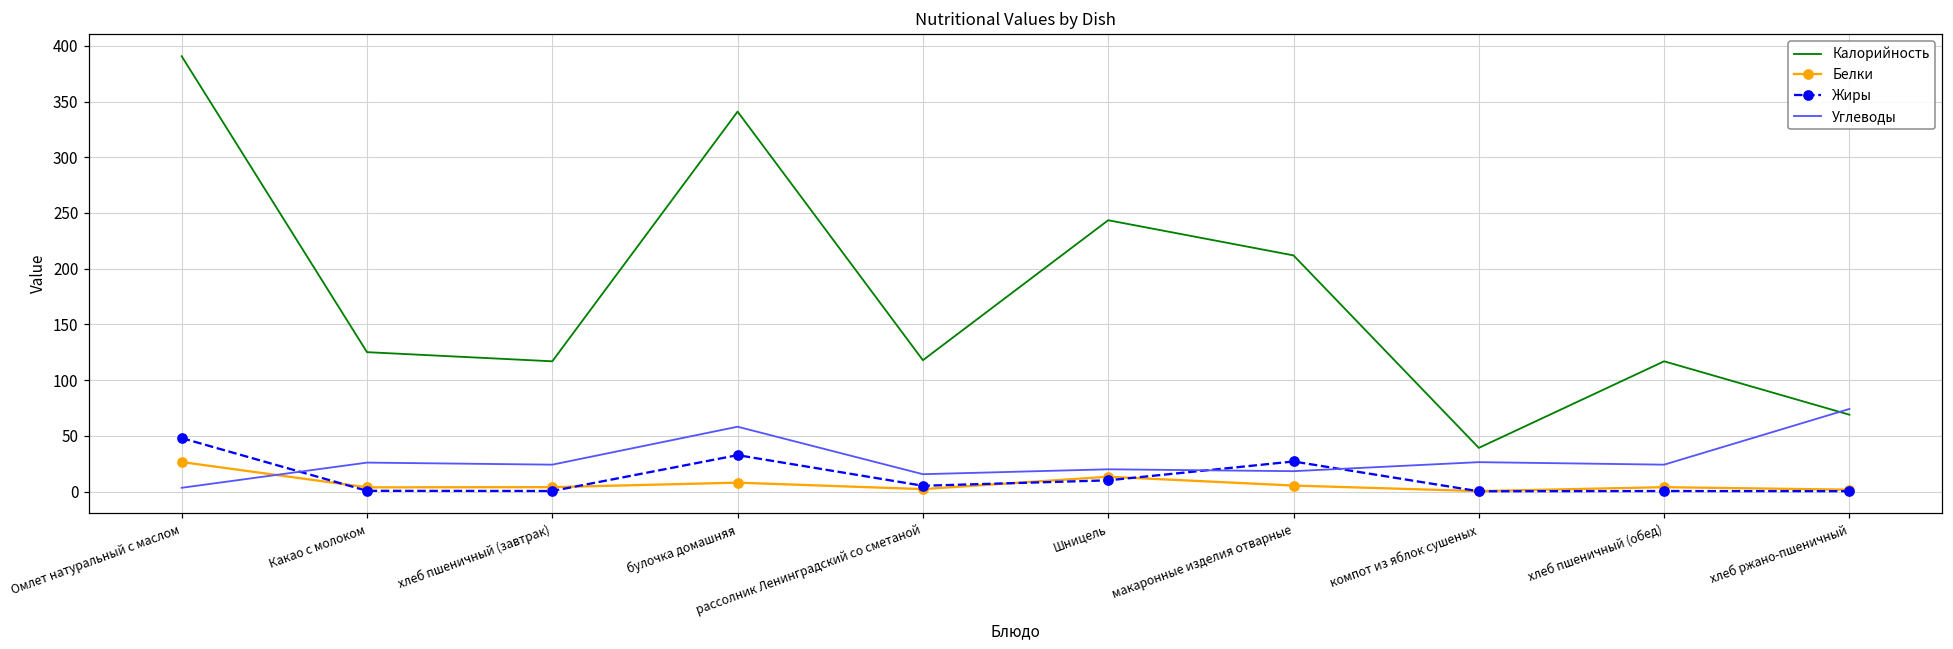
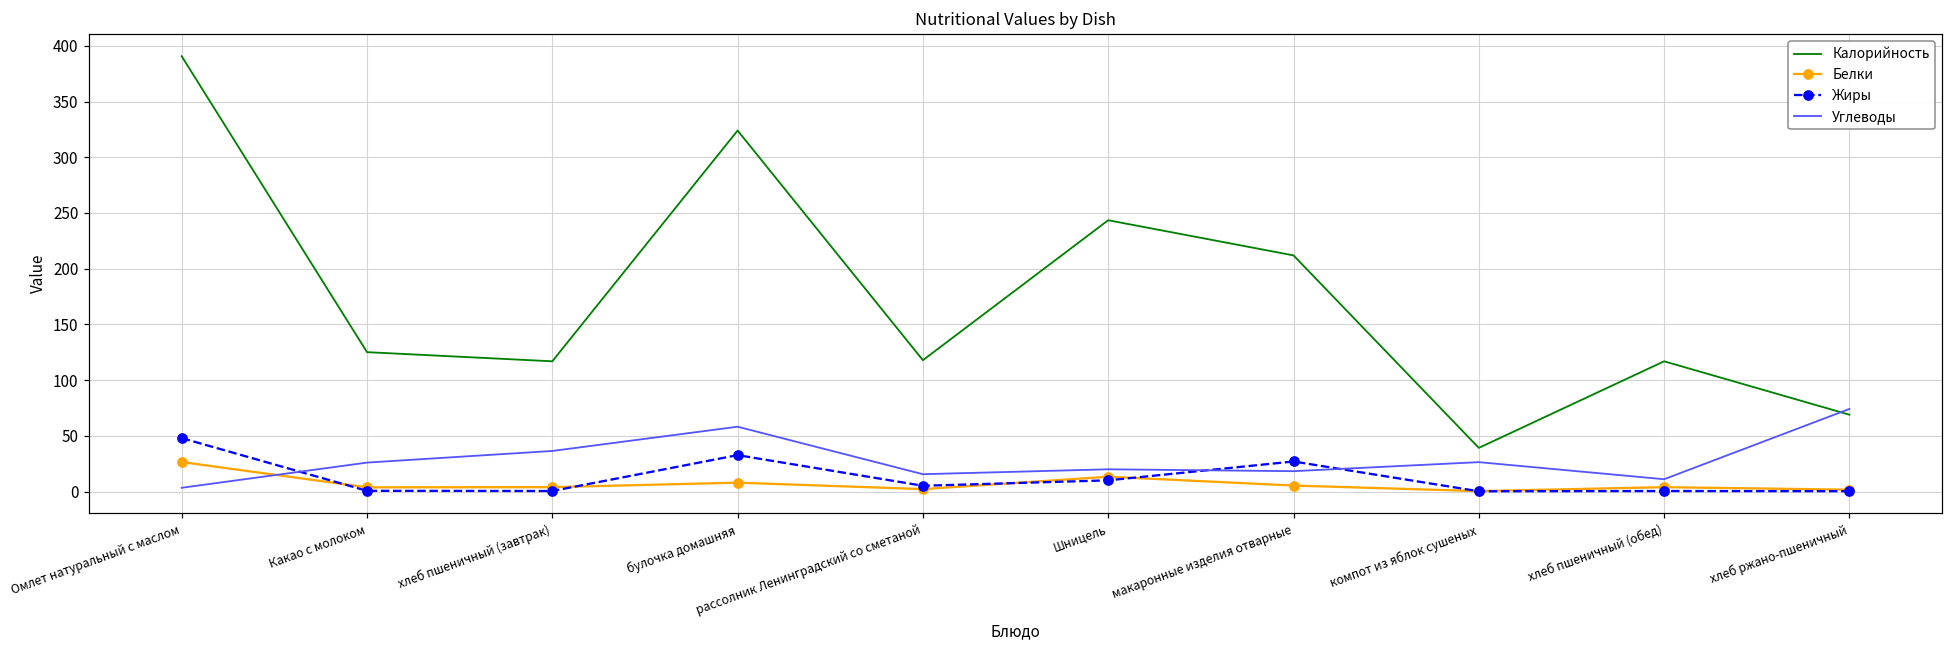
Углеводы, хлеб пшеничный (завтрак): 24 -> 36
Калорийность, булочка домашняя: 341 -> 324
Углеводы, хлеб пшеничный (обед): 24 -> 11
